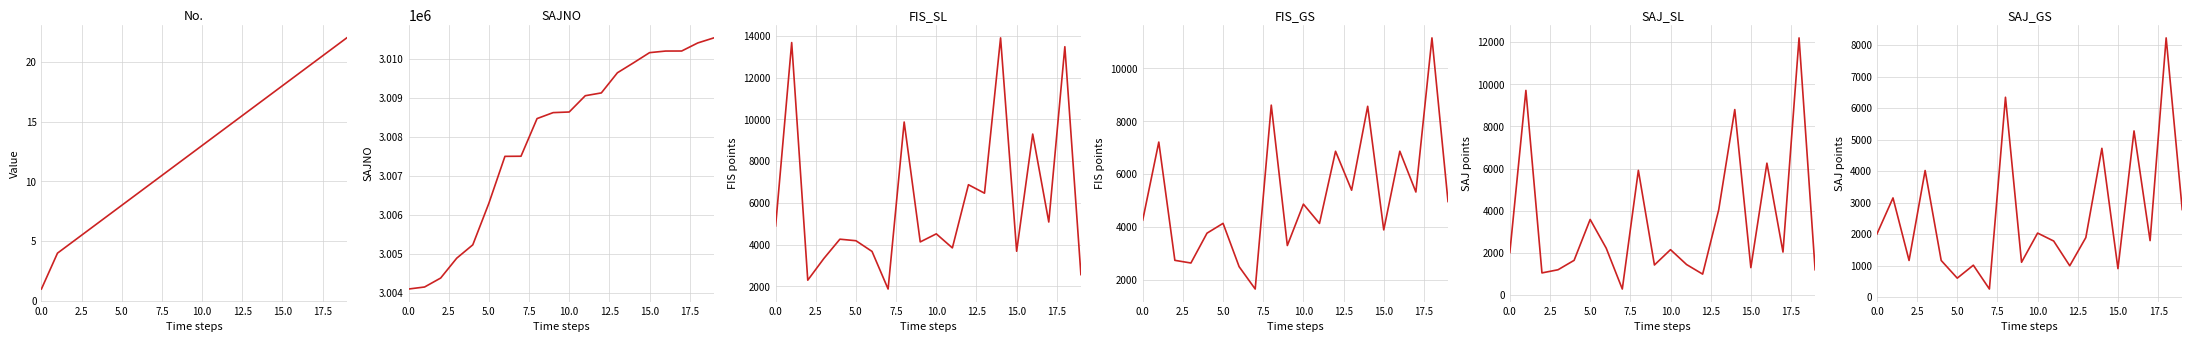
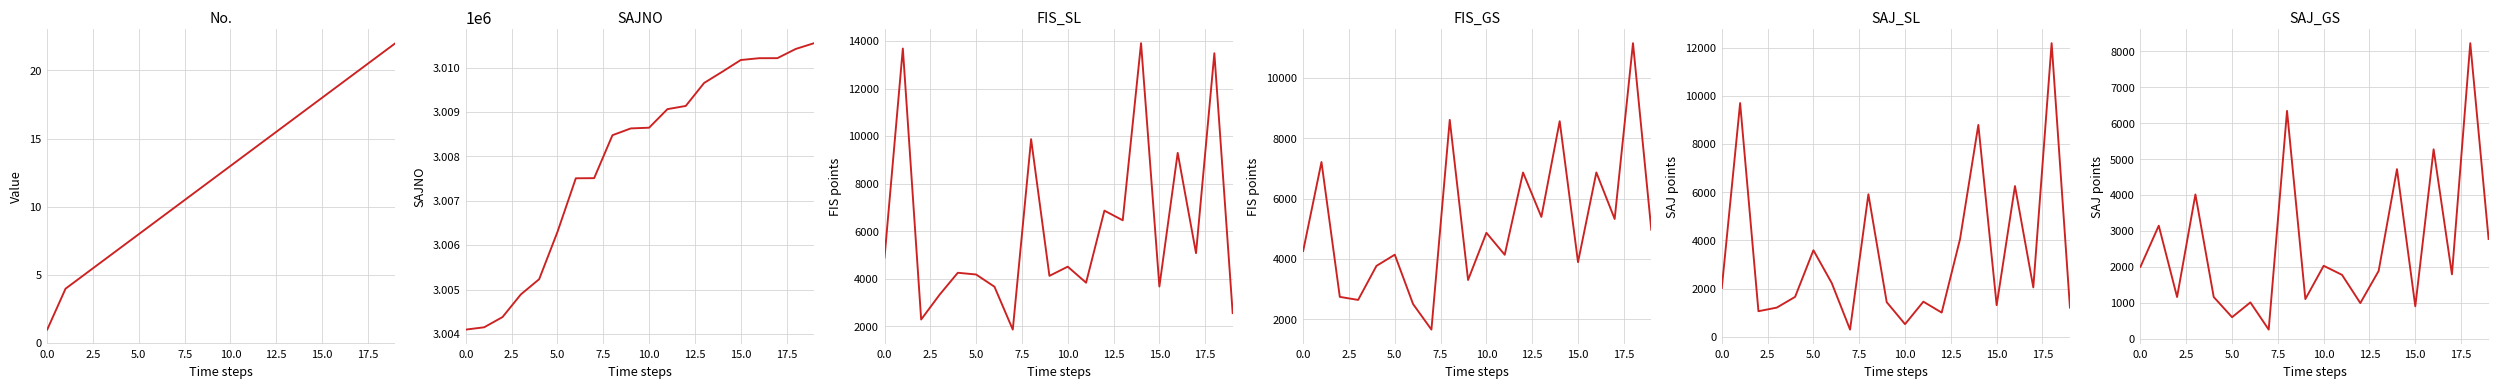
SAJ_SL, 10.0: 2200 -> 500
